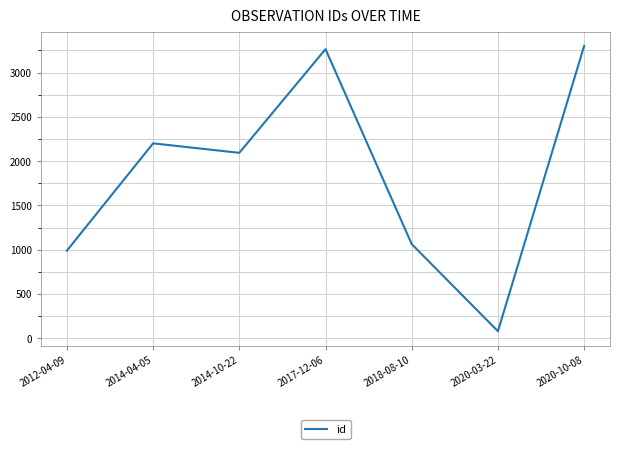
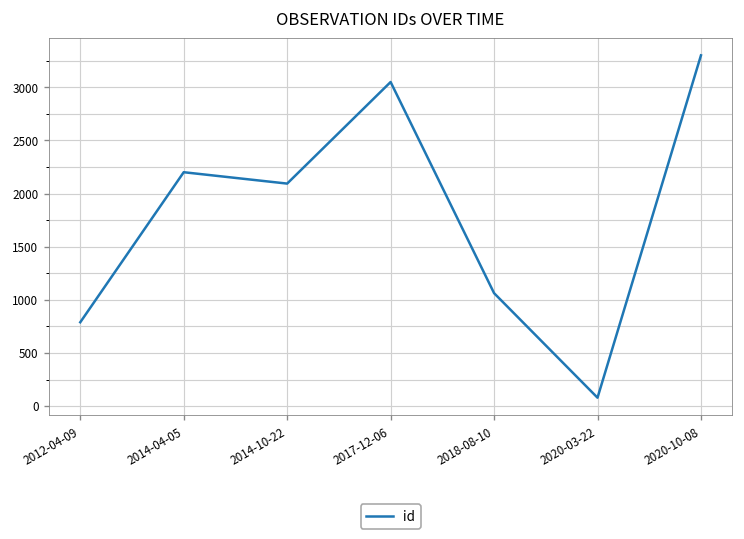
2012-04-09: 1000 -> 800
2017-12-06: 3300 -> 3100
